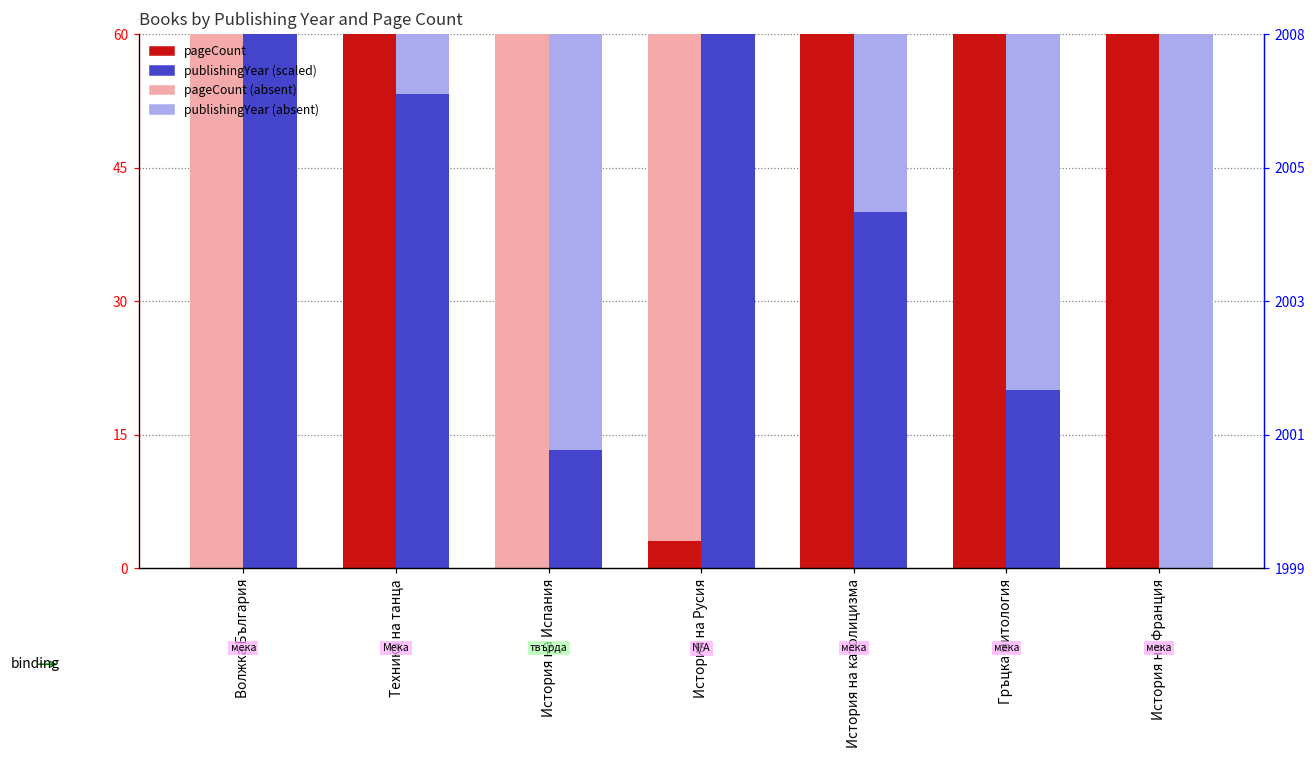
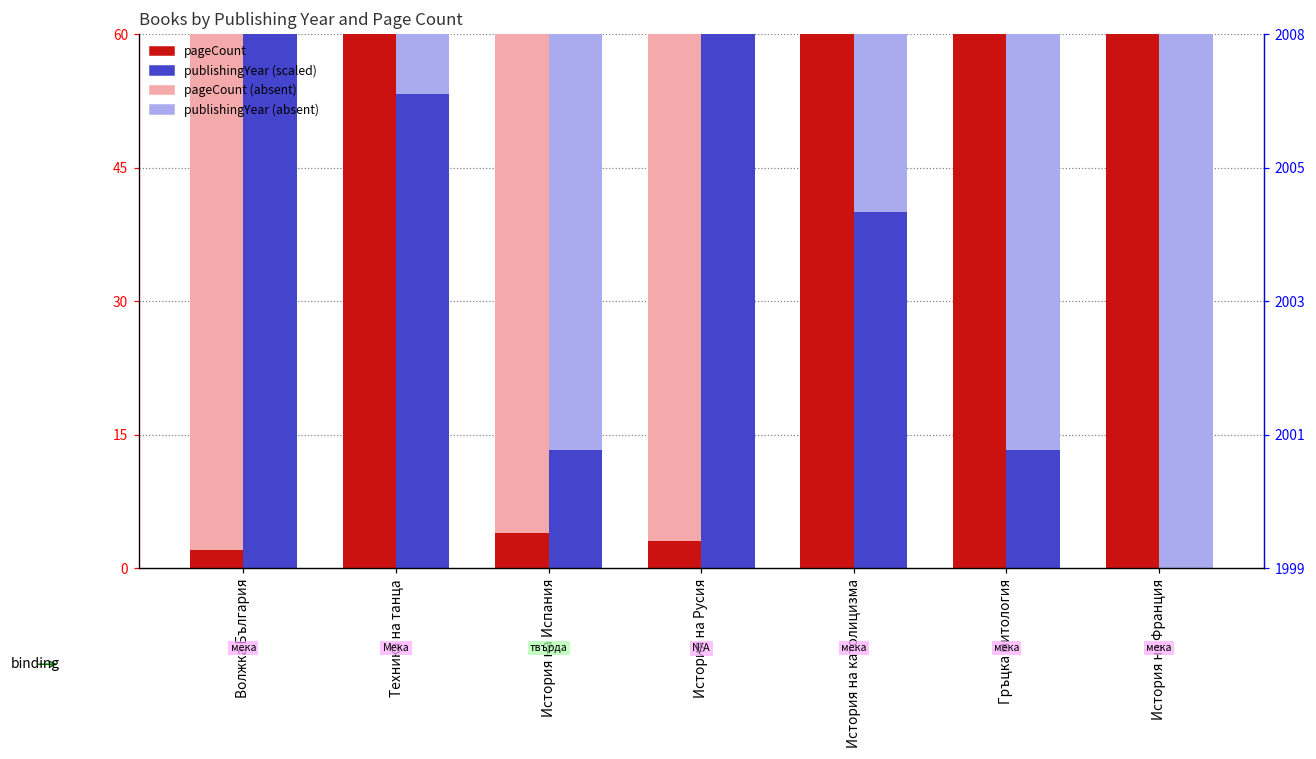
pageCount, Волжка България: 0 -> 2
pageCount, История на Испания: 0 -> 4
publishingYear (scaled), Гръцка митология: 20 -> 13
